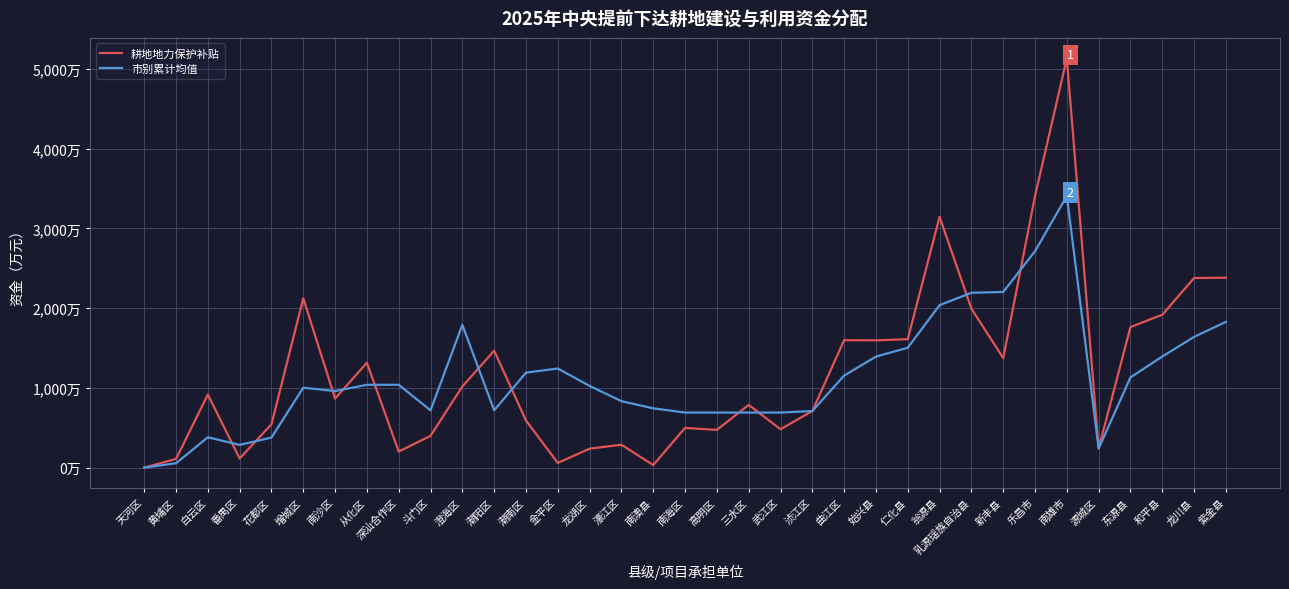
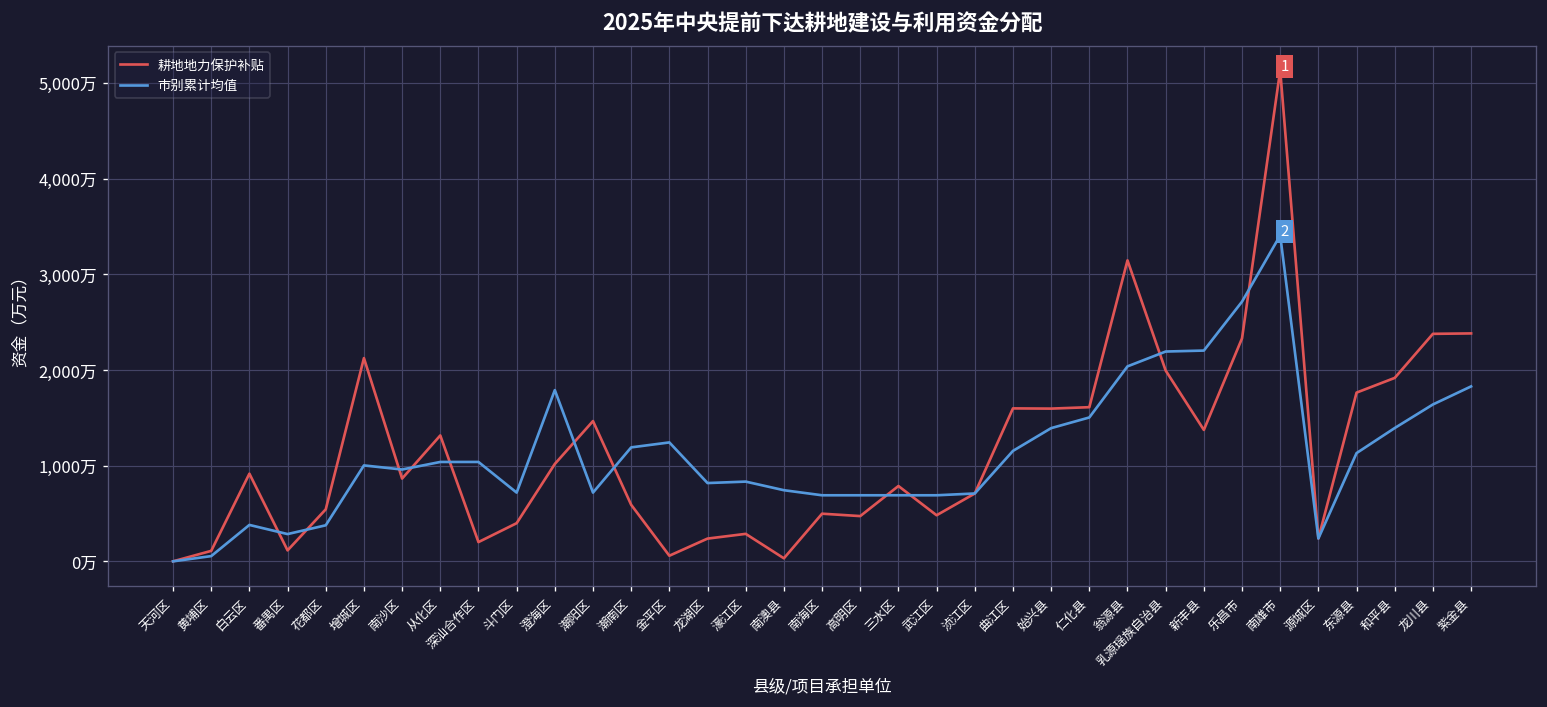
市别累计均值, 龙湖区: 1,000万 -> 800万
耕地地力保护补贴, 乐昌市: 3,400万 -> 2,300万
